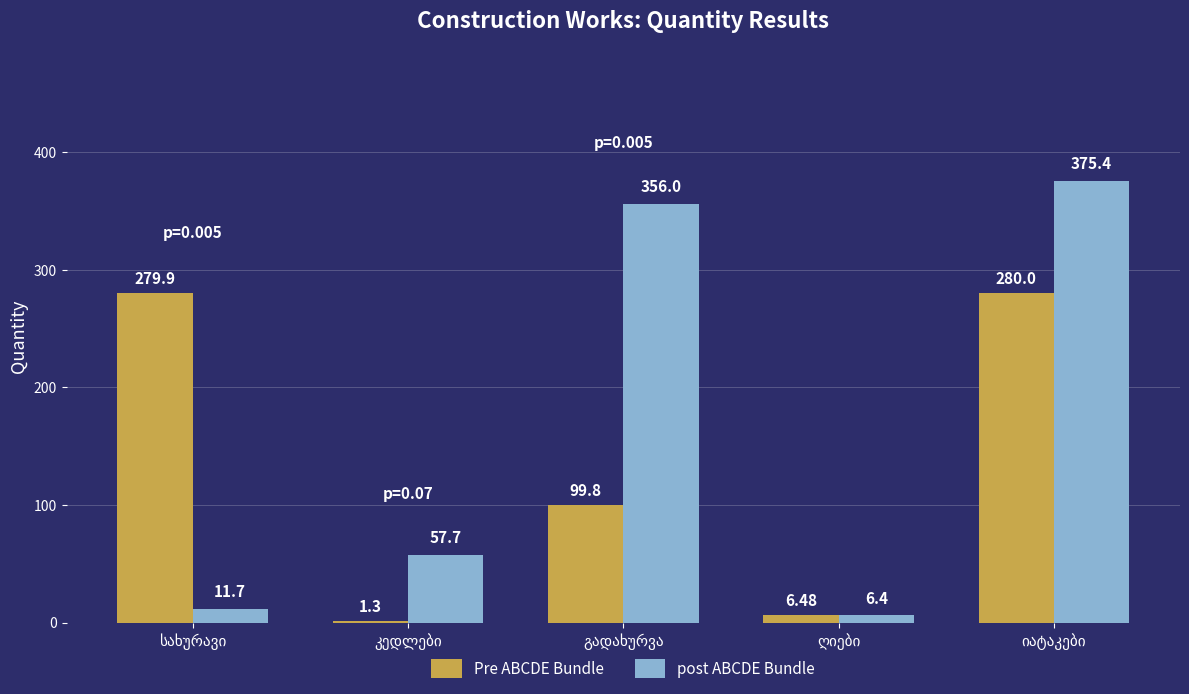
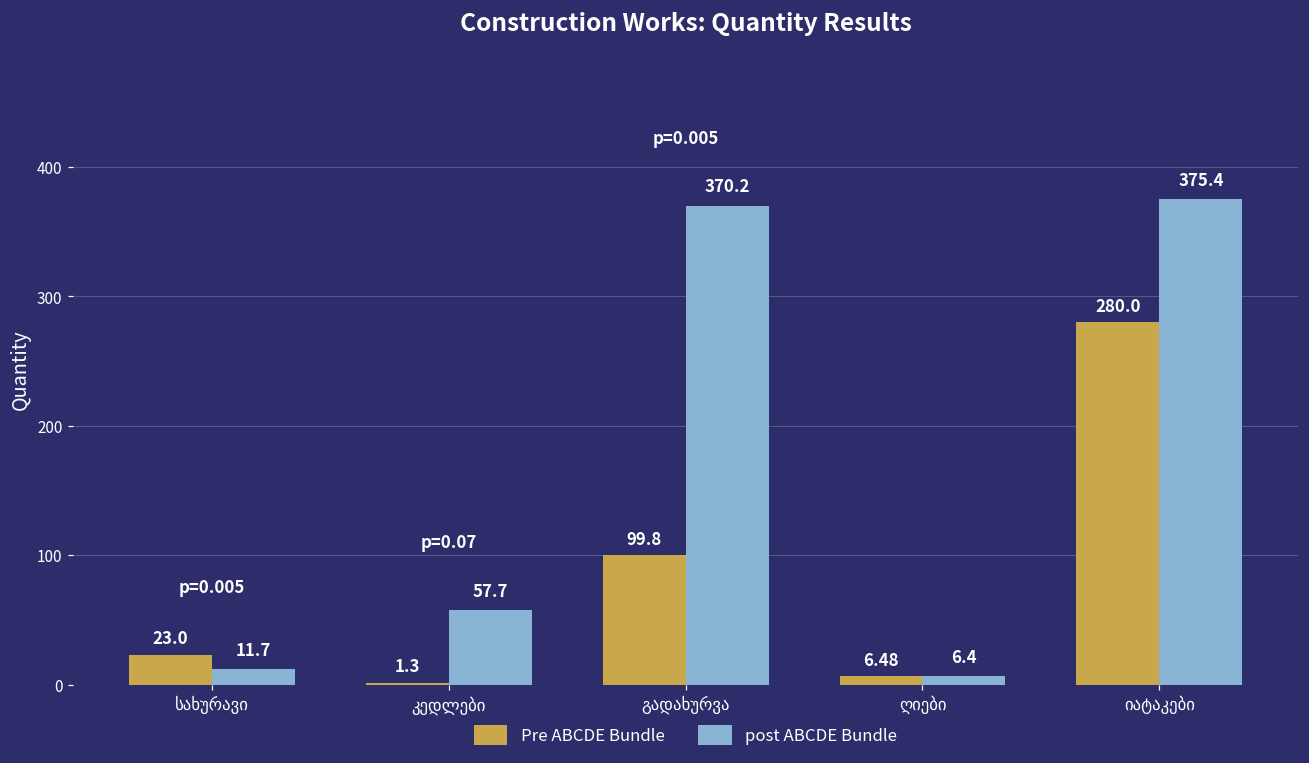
Pre ABCDE Bundle, სახურავი: 279.9 -> 23.0
post ABCDE Bundle, გადახურვა: 356.0 -> 370.2
